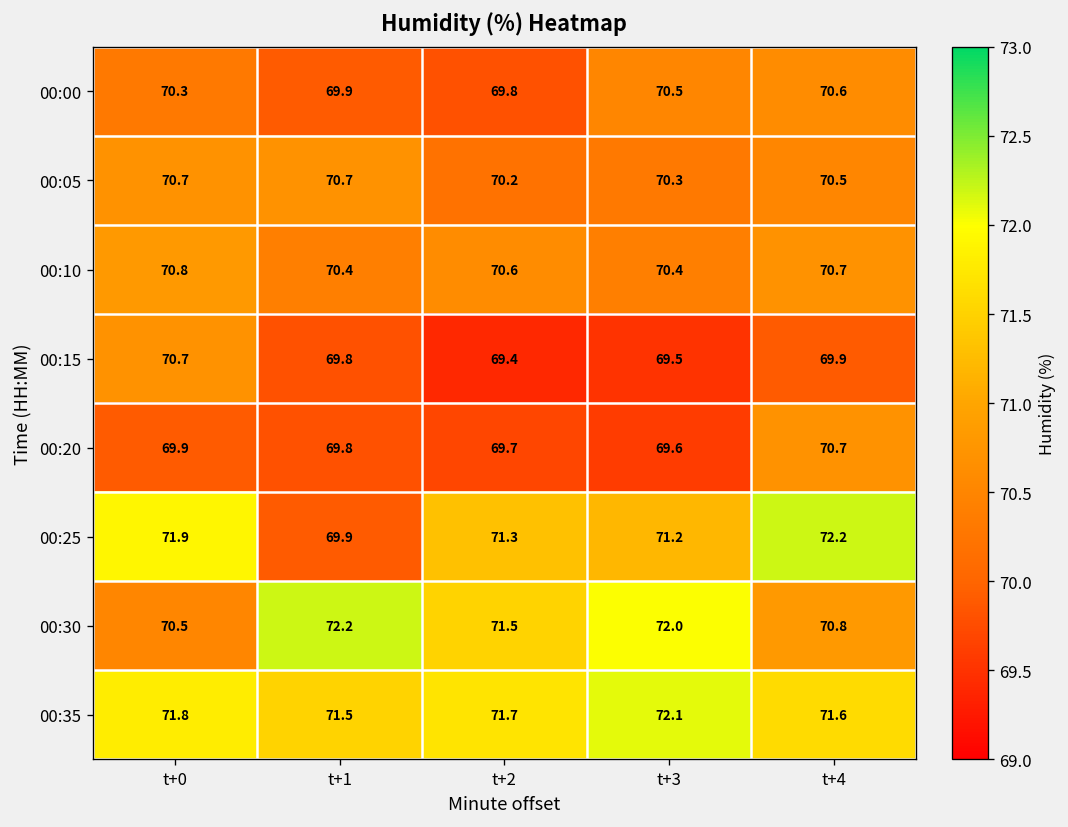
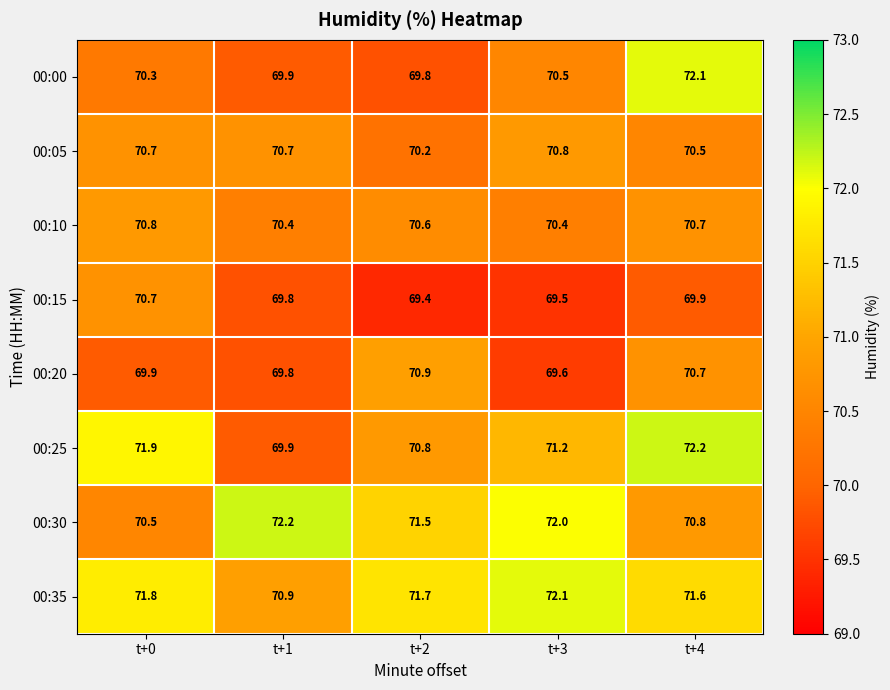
00:00, t+4: 70.6 -> 72.1
00:05, t+3: 70.3 -> 70.8
00:20, t+2: 69.7 -> 70.9
00:25, t+2: 71.3 -> 70.8
00:35, t+1: 71.5 -> 70.9
